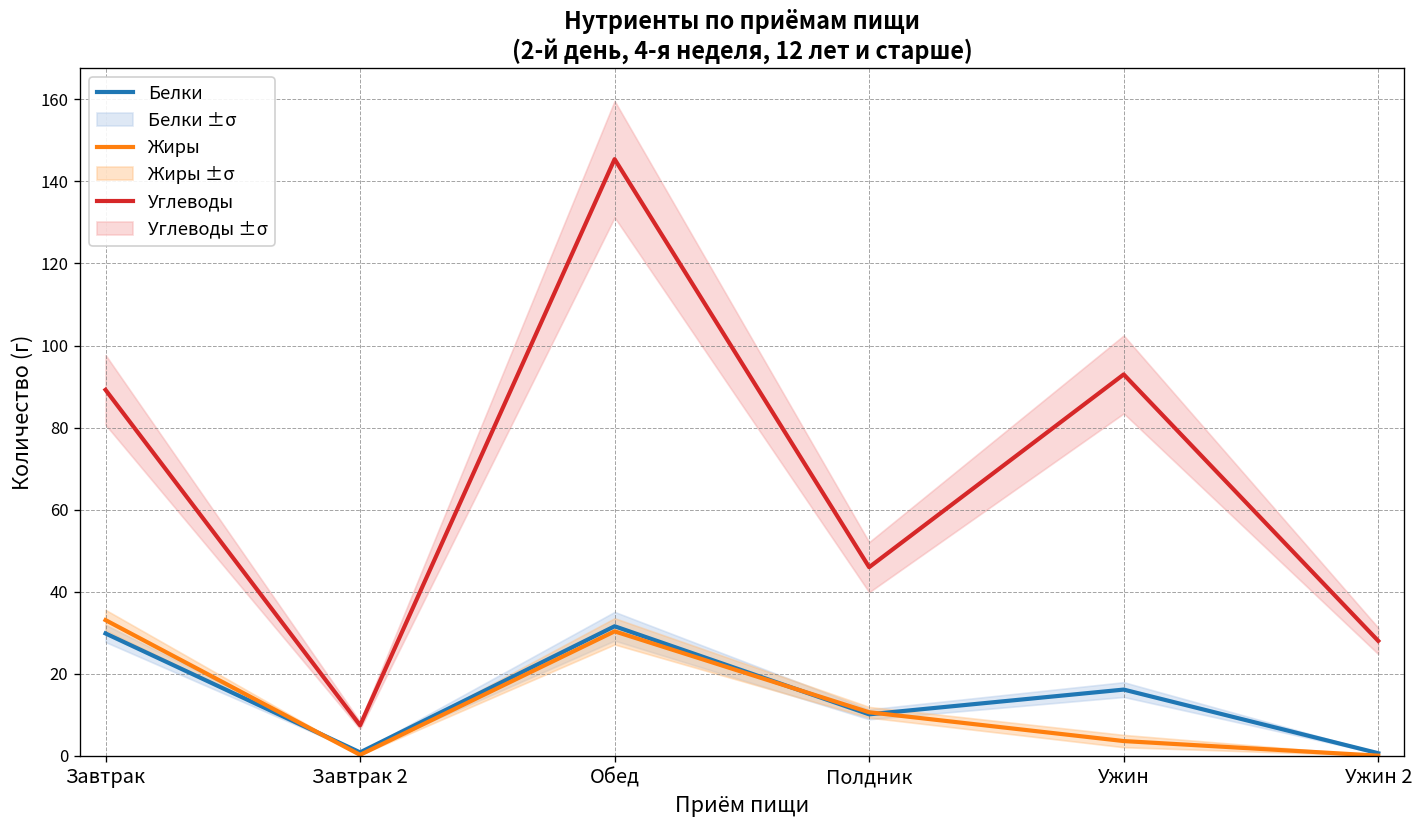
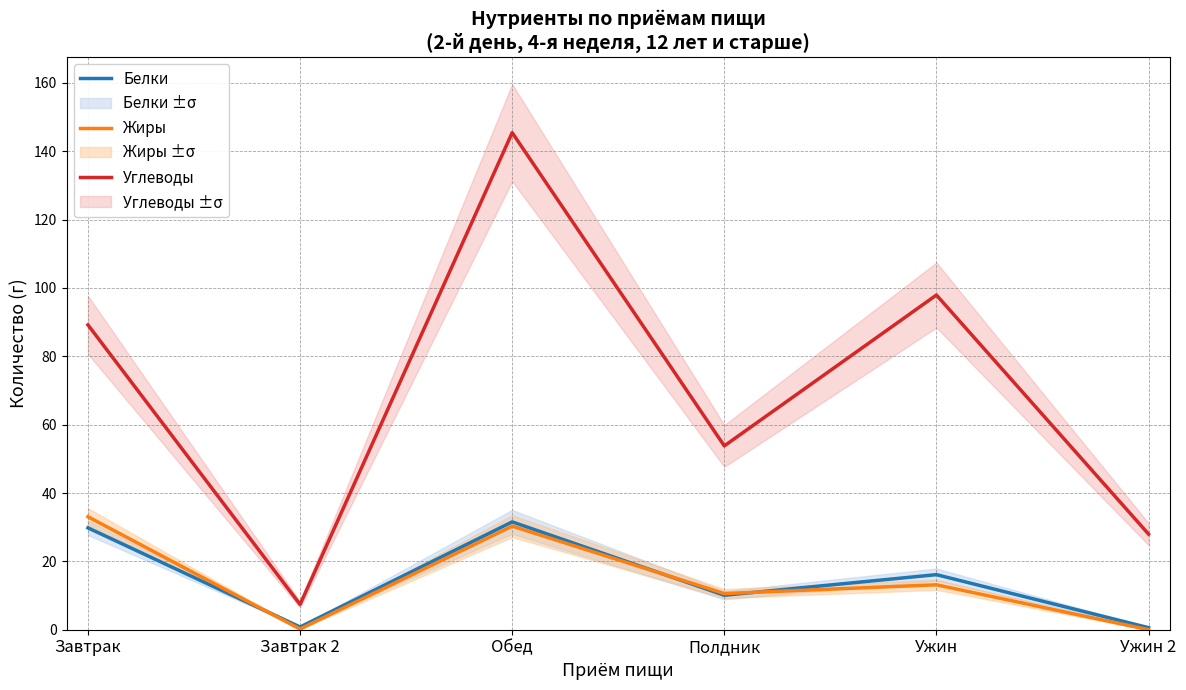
Углеводы, Полдник: 46 -> 54
Жиры, Ужин: 4 -> 13
Углеводы, Ужин: 93 -> 98
